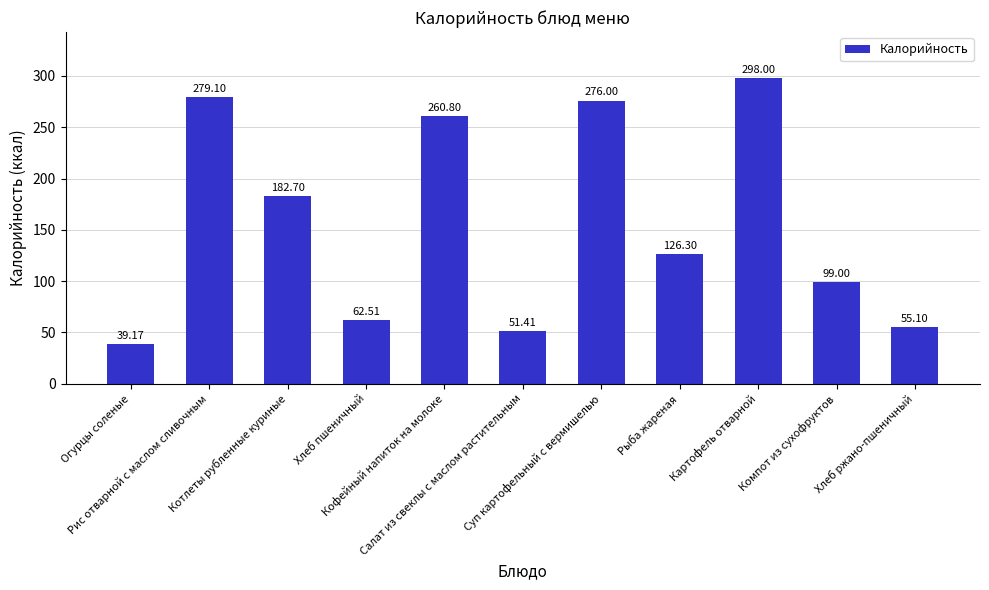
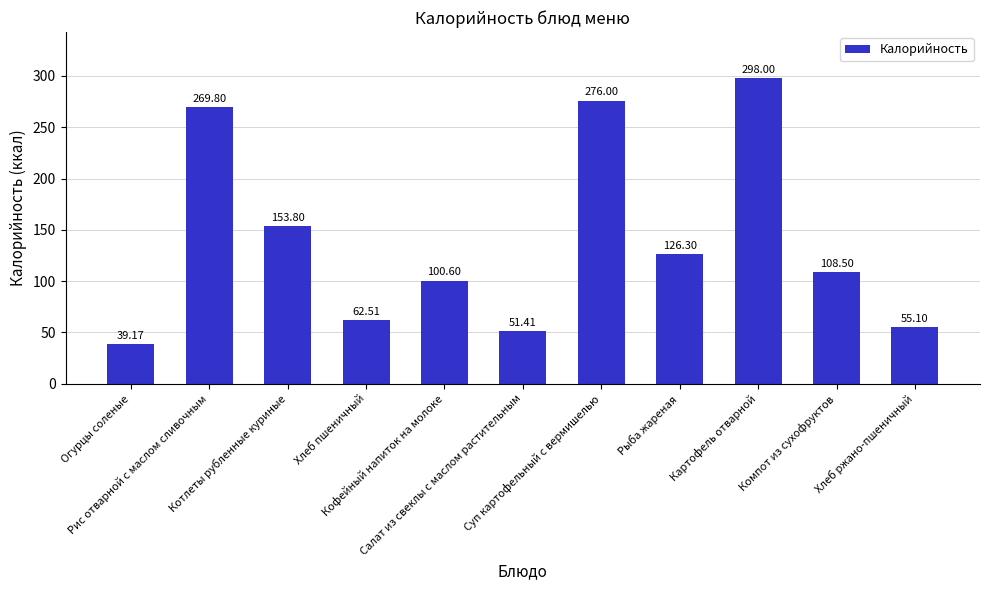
Рис отварной с маслом сливочным: 279.10 -> 269.80
Котлеты рубленные куриные: 182.70 -> 153.80
Кофейный напиток на молоке: 260.80 -> 100.60
Компот из сухофруктов: 99.00 -> 108.50
